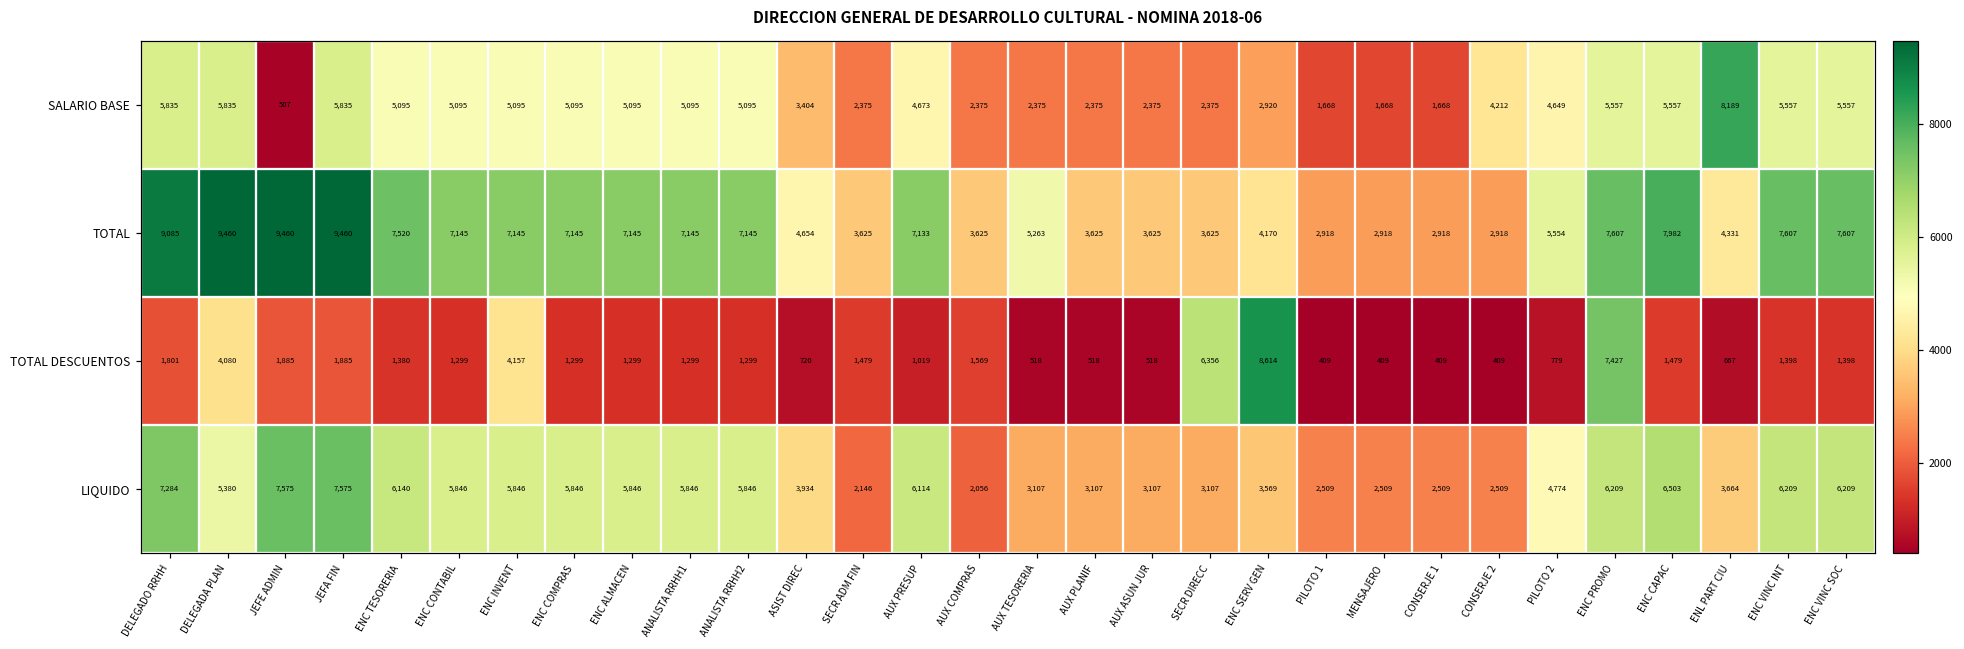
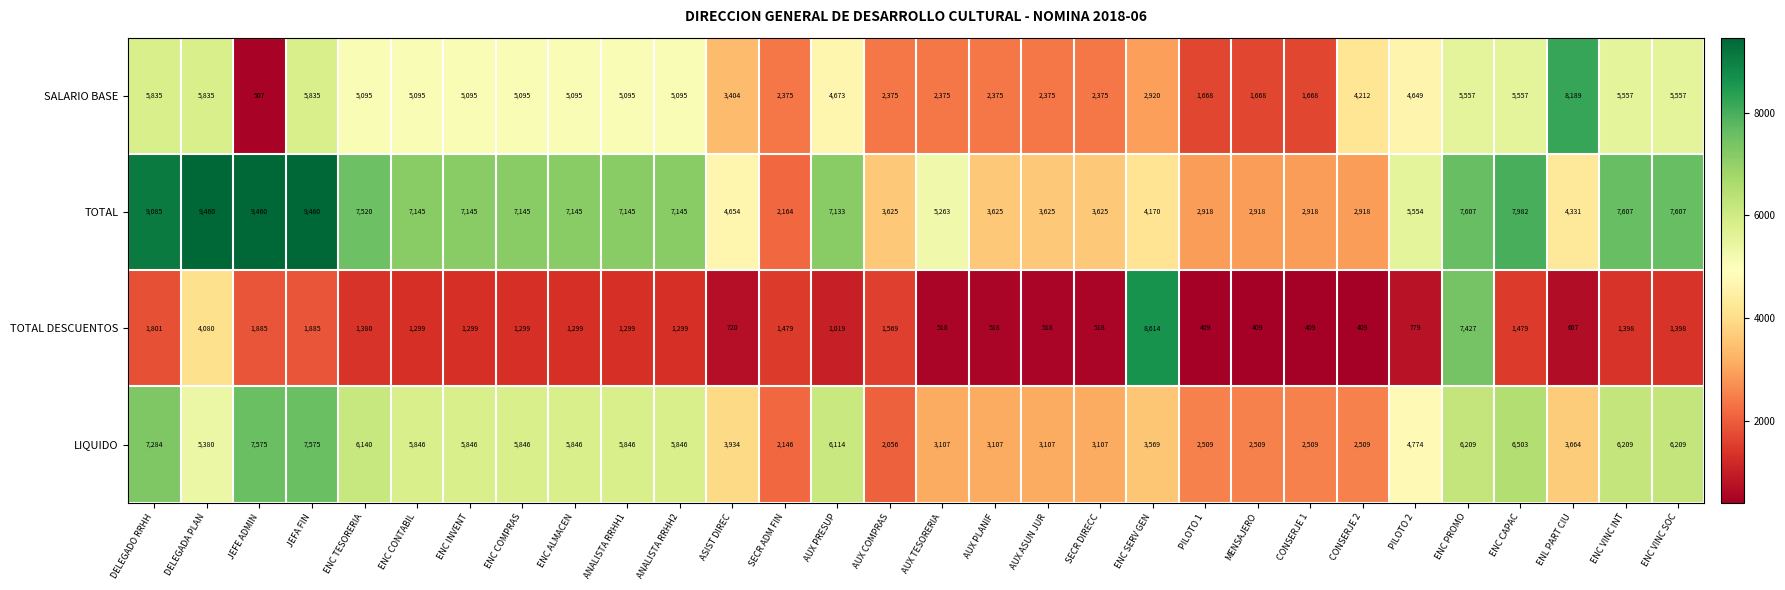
TOTAL, SECR ADM FIN: 3,625 -> 2,164
TOTAL DESCUENTOS, ENC INVENT: 4,157 -> 1,299
TOTAL DESCUENTOS, SECR DIRECC: 6,356 -> 518
